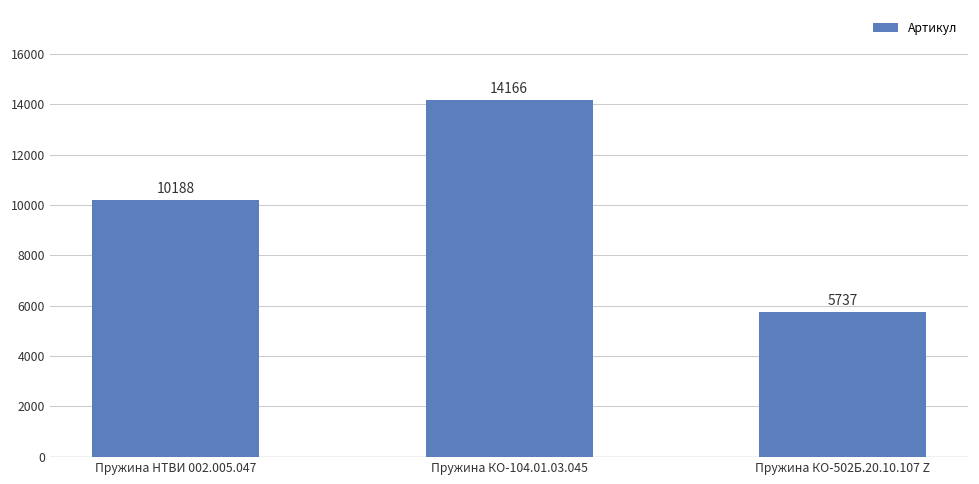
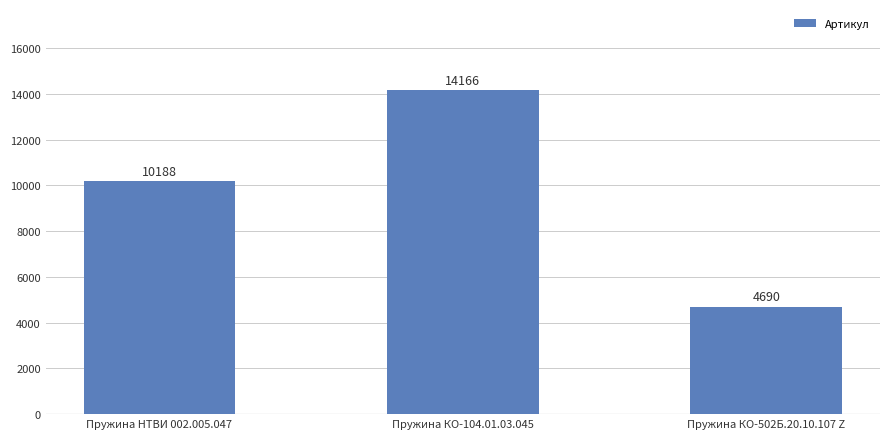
Пружина КО-502Б.20.10.107 Z: 5737 -> 4690
